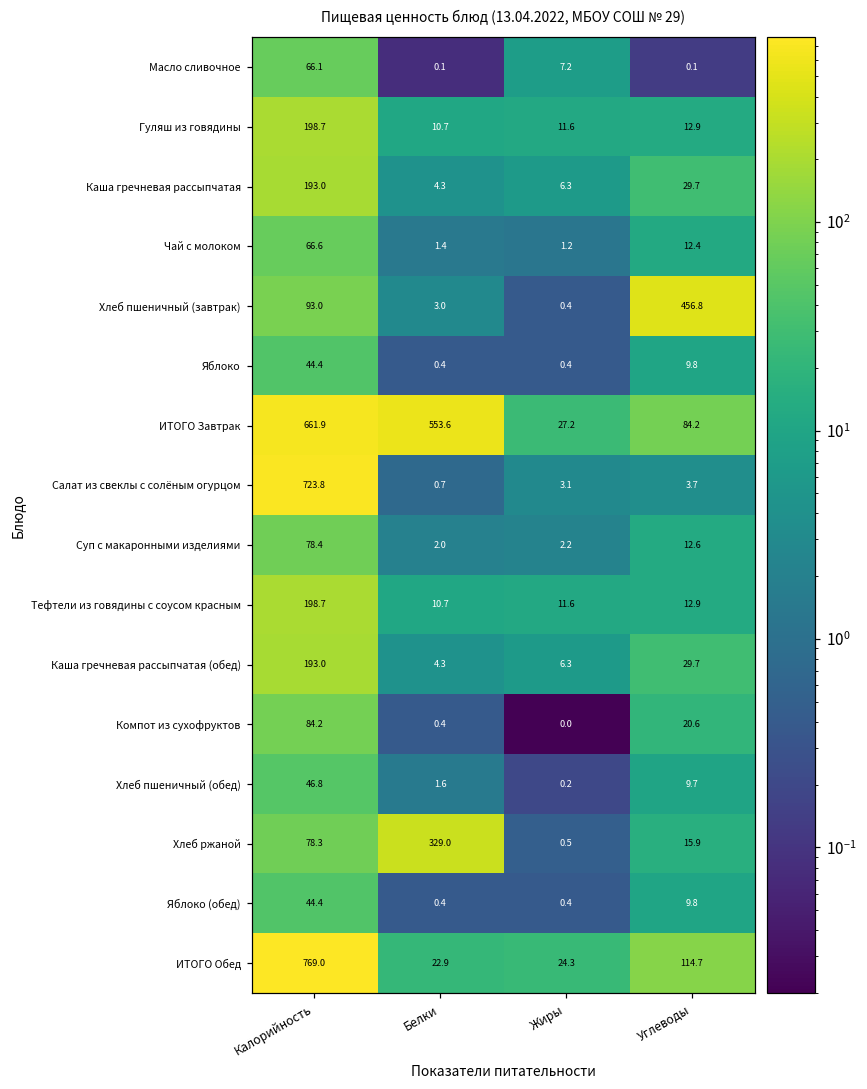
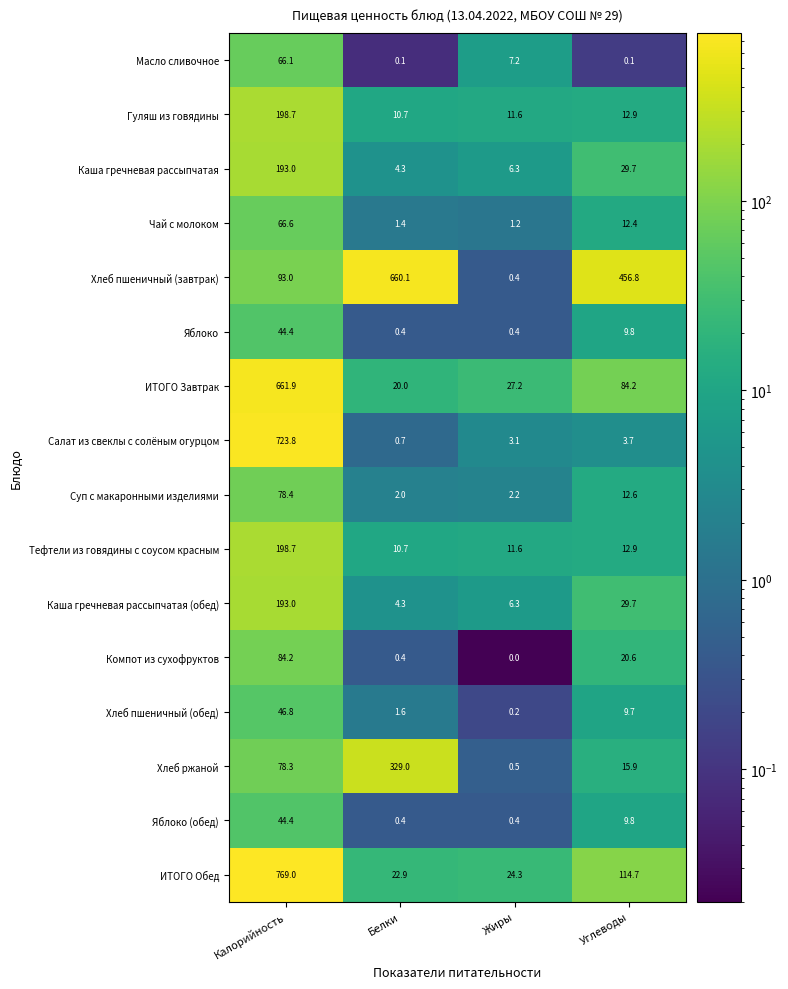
Хлеб пшеничный (завтрак), Белки: 3.0 -> 660.1
ИТОГО Завтрак, Белки: 553.6 -> 20.0
